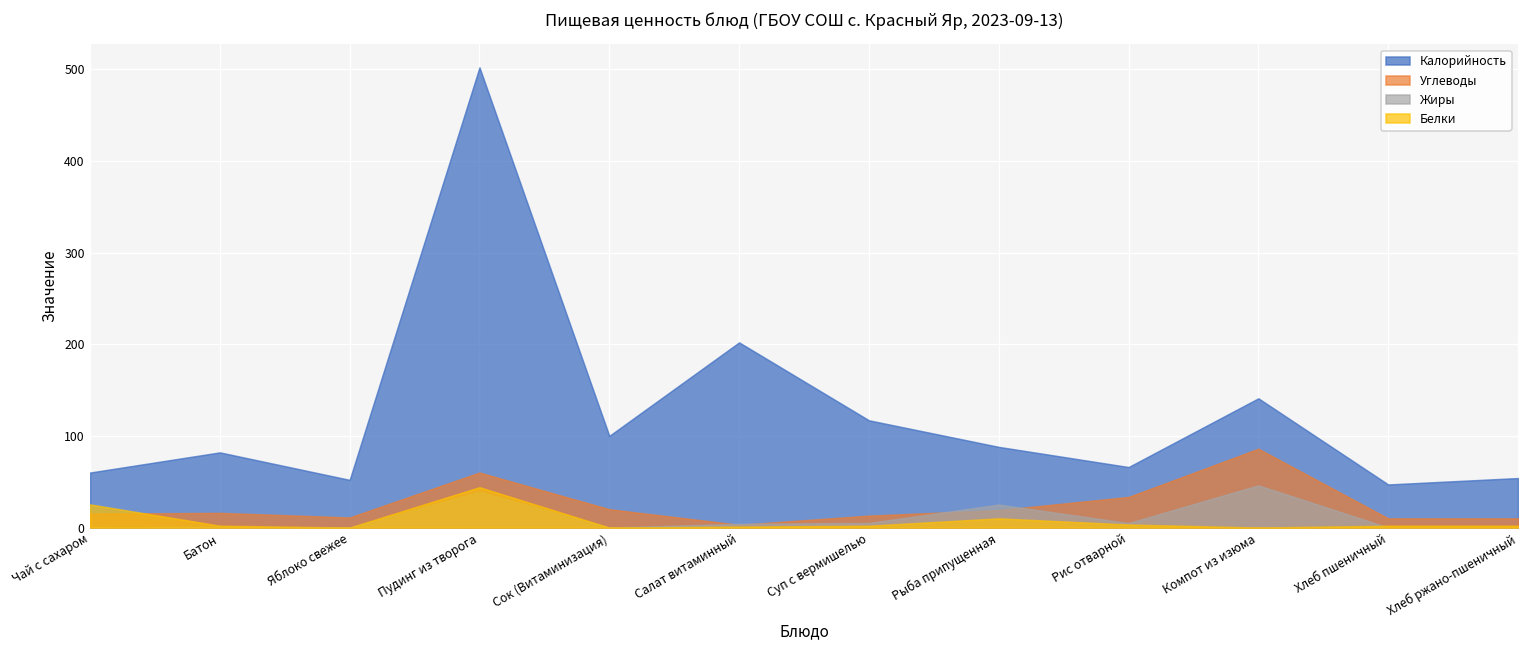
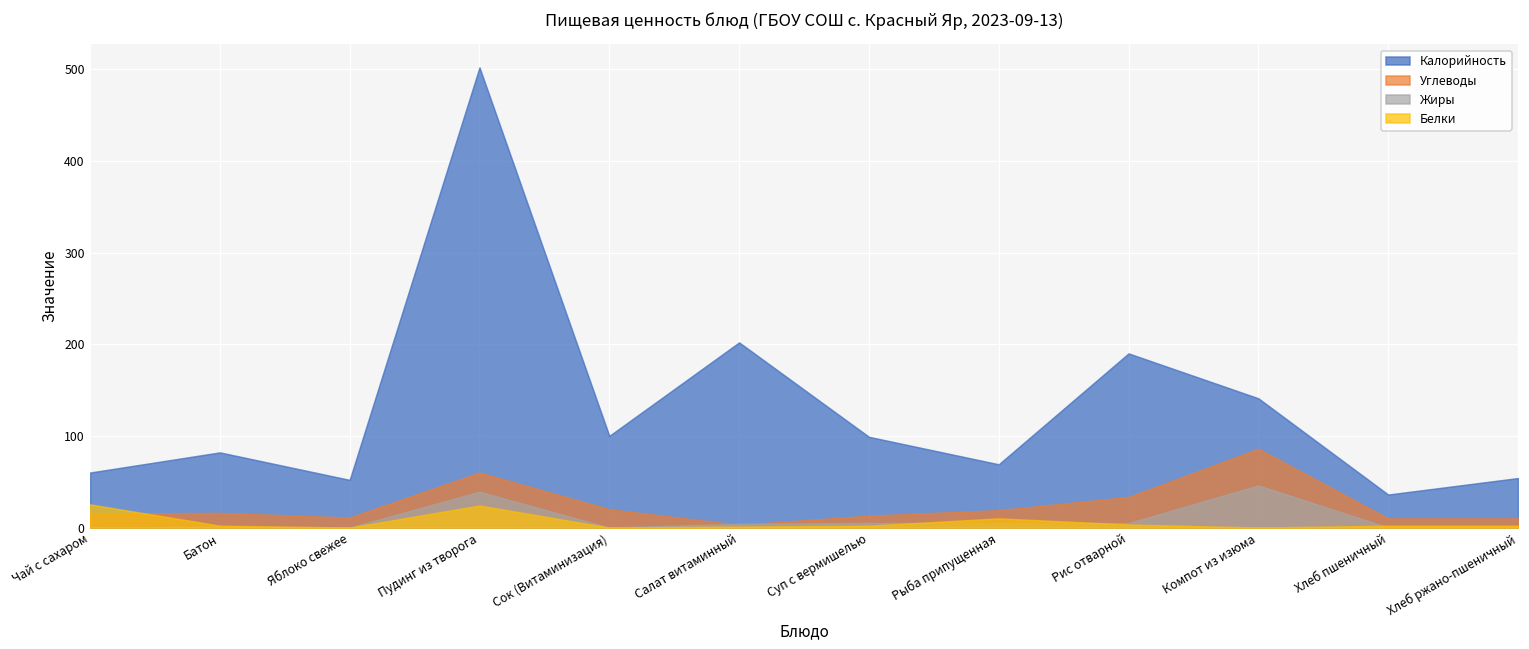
Белки, Пудинг из творога: 40 -> 20
Калорийность, Суп с вермишелью: 120 -> 100
Калорийность, Рыба припущенная: 90 -> 70
Жиры, Рыба припущенная: 30 -> 10
Калорийность, Рис отварной: 70 -> 190
Калорийность, Хлеб пшеничный: 50 -> 40
